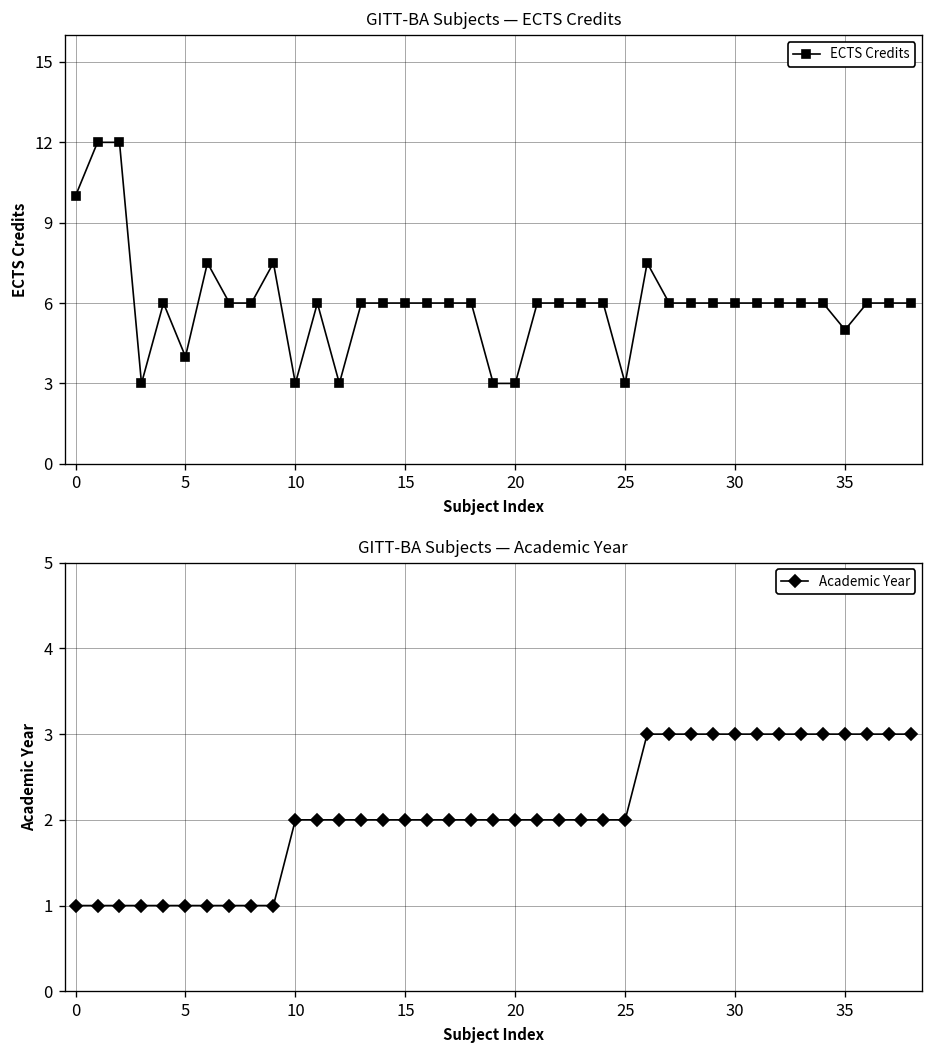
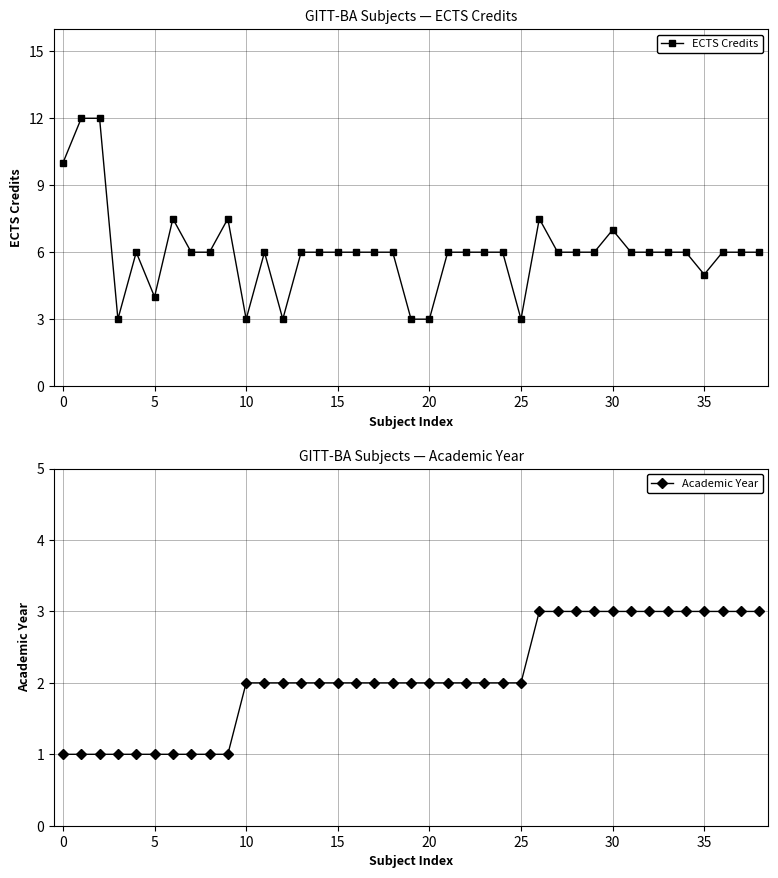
GITT-BA Subjects — ECTS Credits, 30: 6 -> 7
